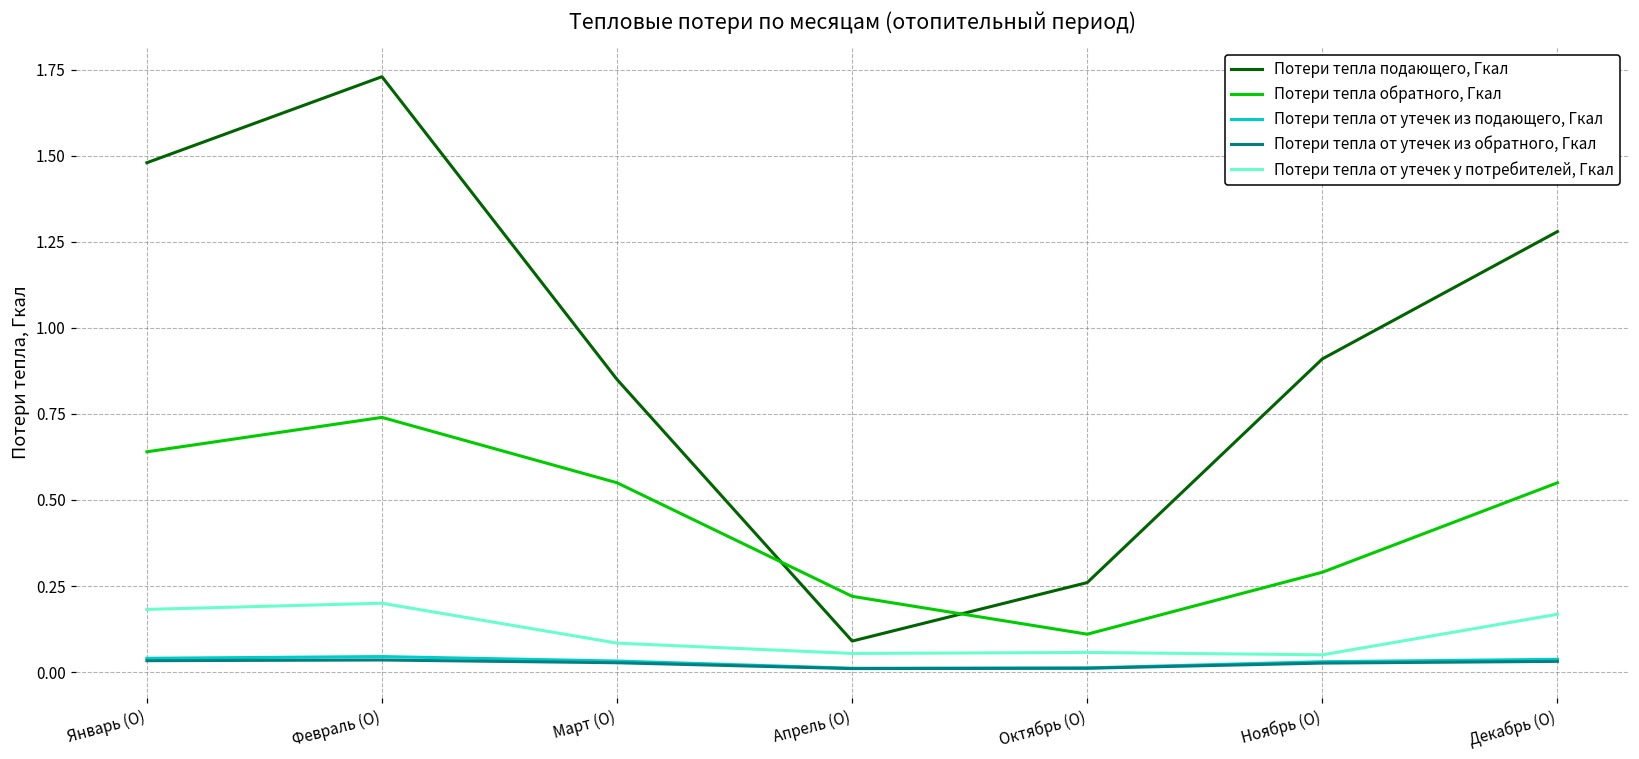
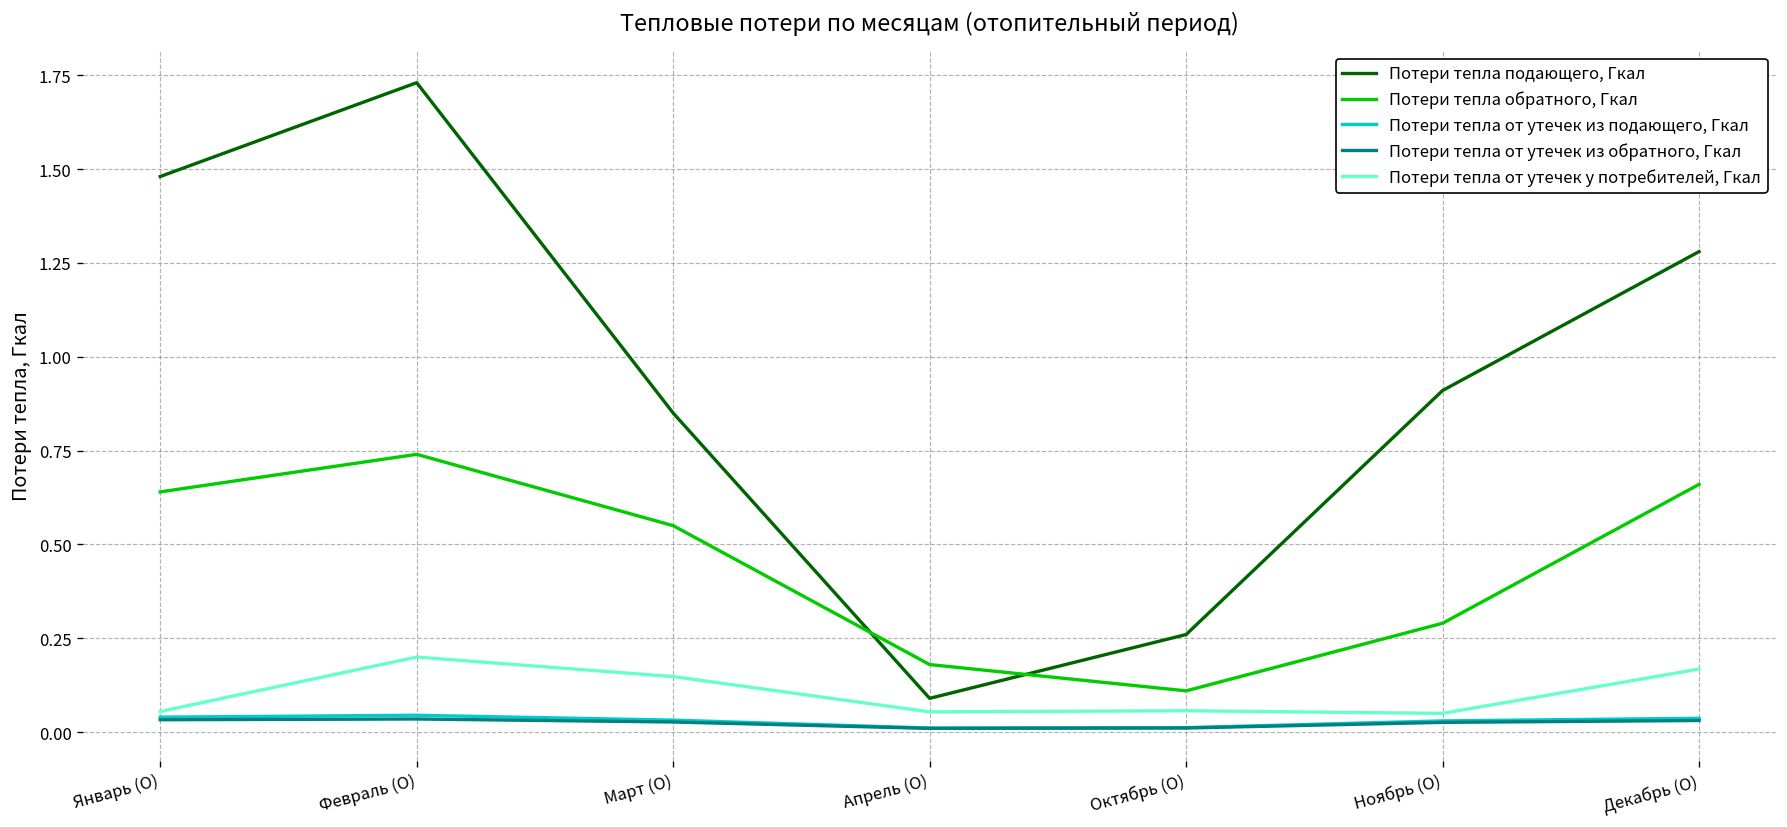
Потери тепла от утечек у потребителей, Гкал, Январь (О): 0.18 -> 0.06
Потери тепла от утечек у потребителей, Гкал, Март (О): 0.08 -> 0.15
Потери тепла обратного, Гкал, Апрель (О): 0.22 -> 0.18
Потери тепла обратного, Гкал, Декабрь (О): 0.55 -> 0.66
